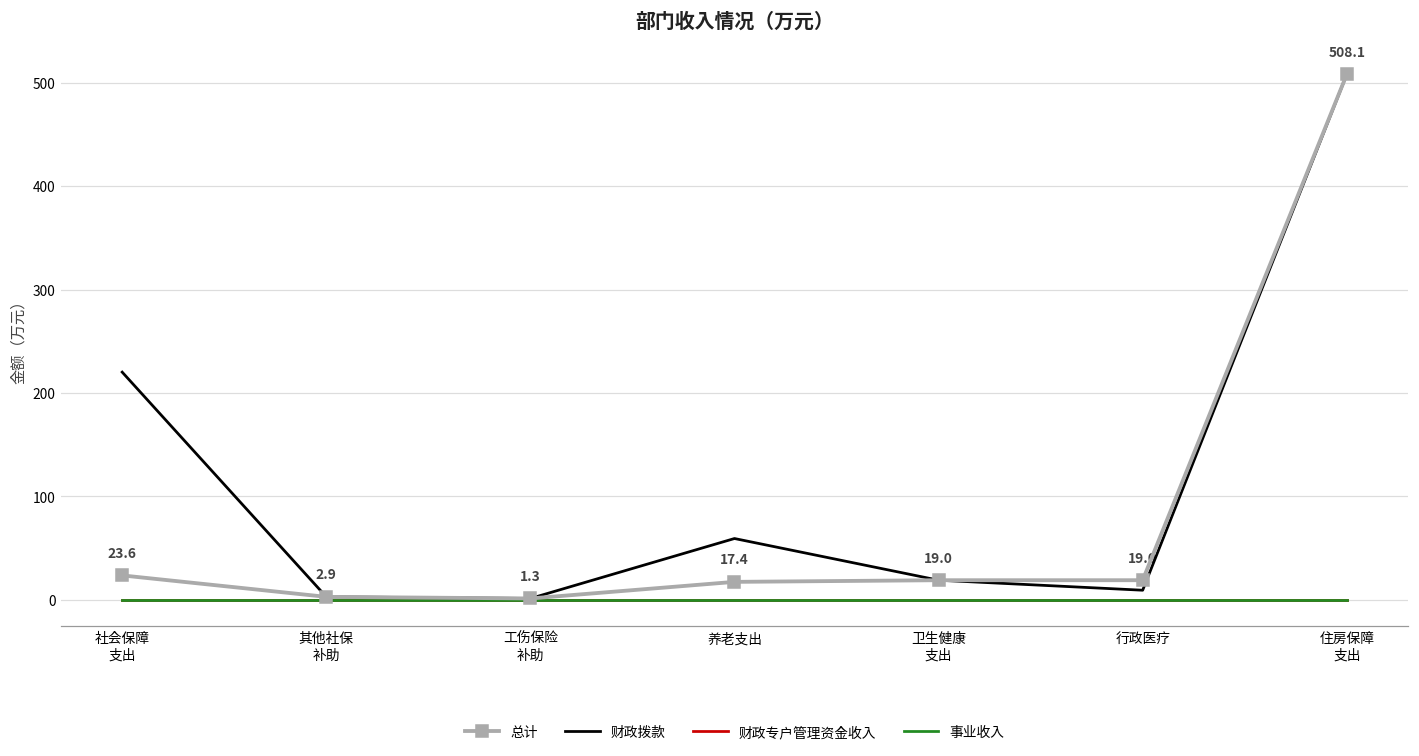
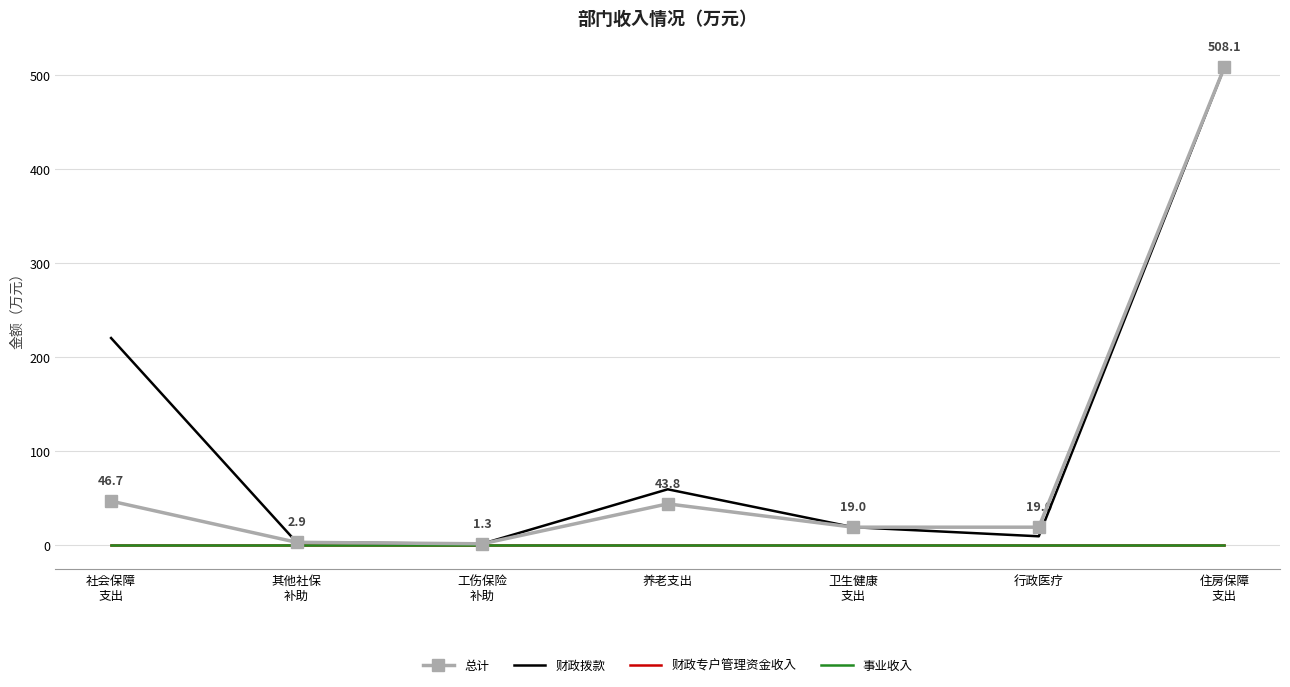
总计, 社会保障 支出: 23.6 -> 46.7
总计, 养老支出: 17.4 -> 43.8
